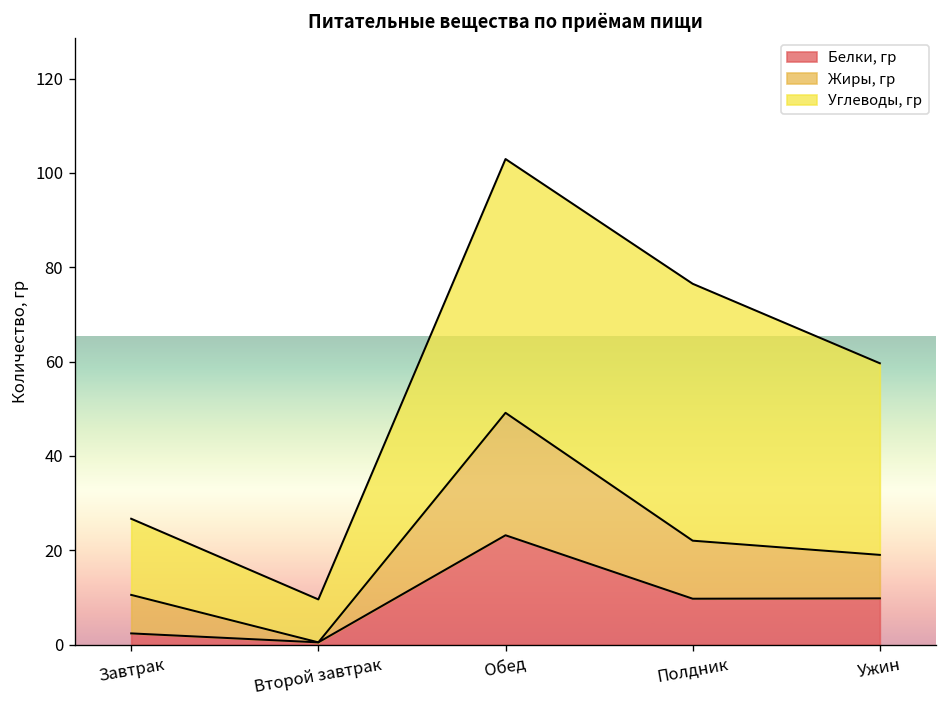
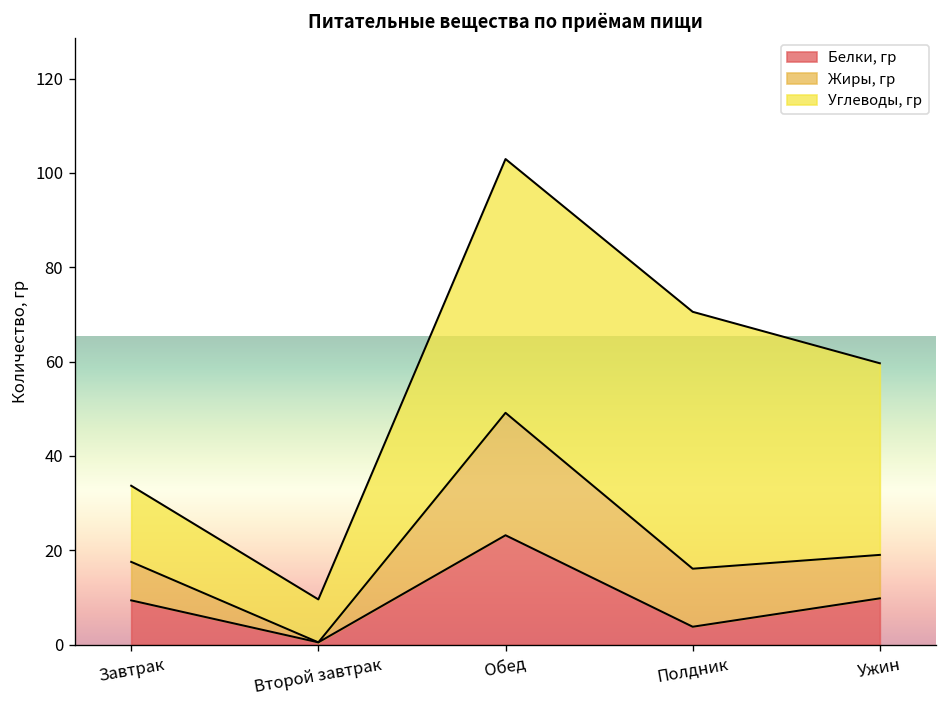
Белки, гр, Завтрак: 2 -> 9
Белки, гр, Полдник: 10 -> 4
